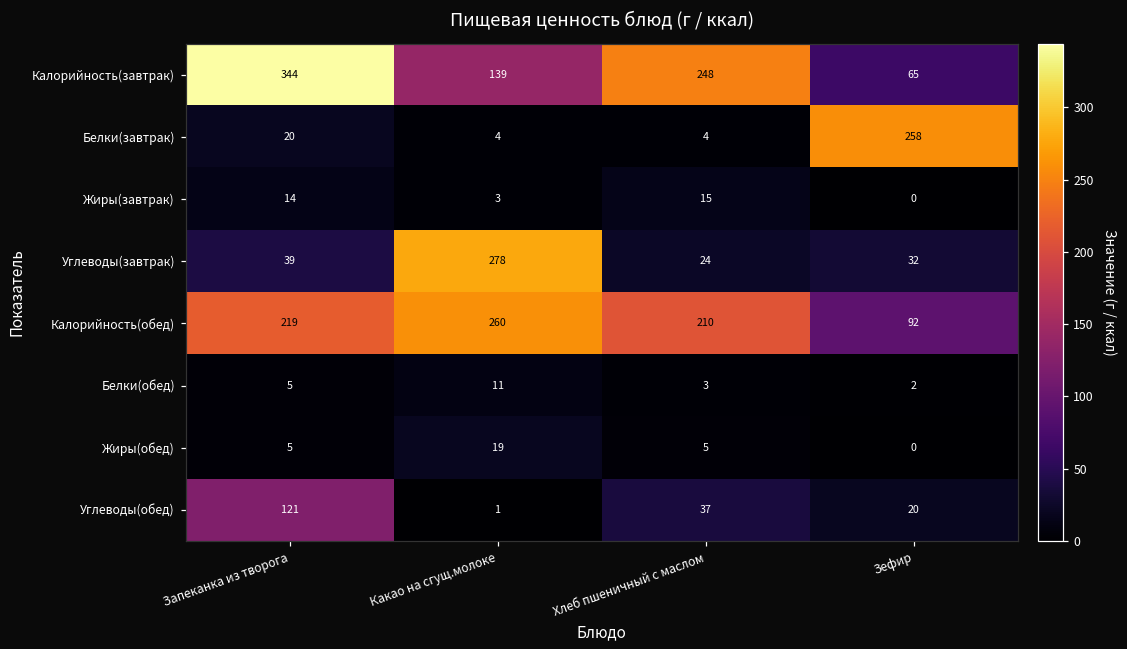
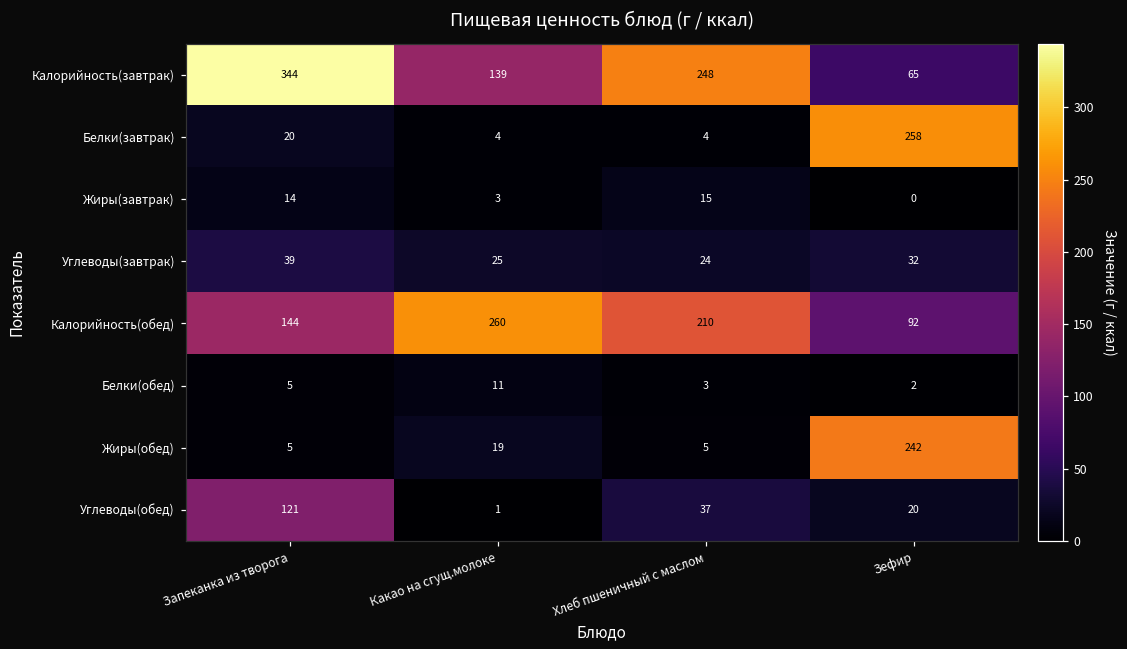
Углеводы(завтрак), Какао на сгущ.молоке: 278 -> 25
Калорийность(обед), Запеканка из творога: 219 -> 144
Жиры(обед), Зефир: 0 -> 242
